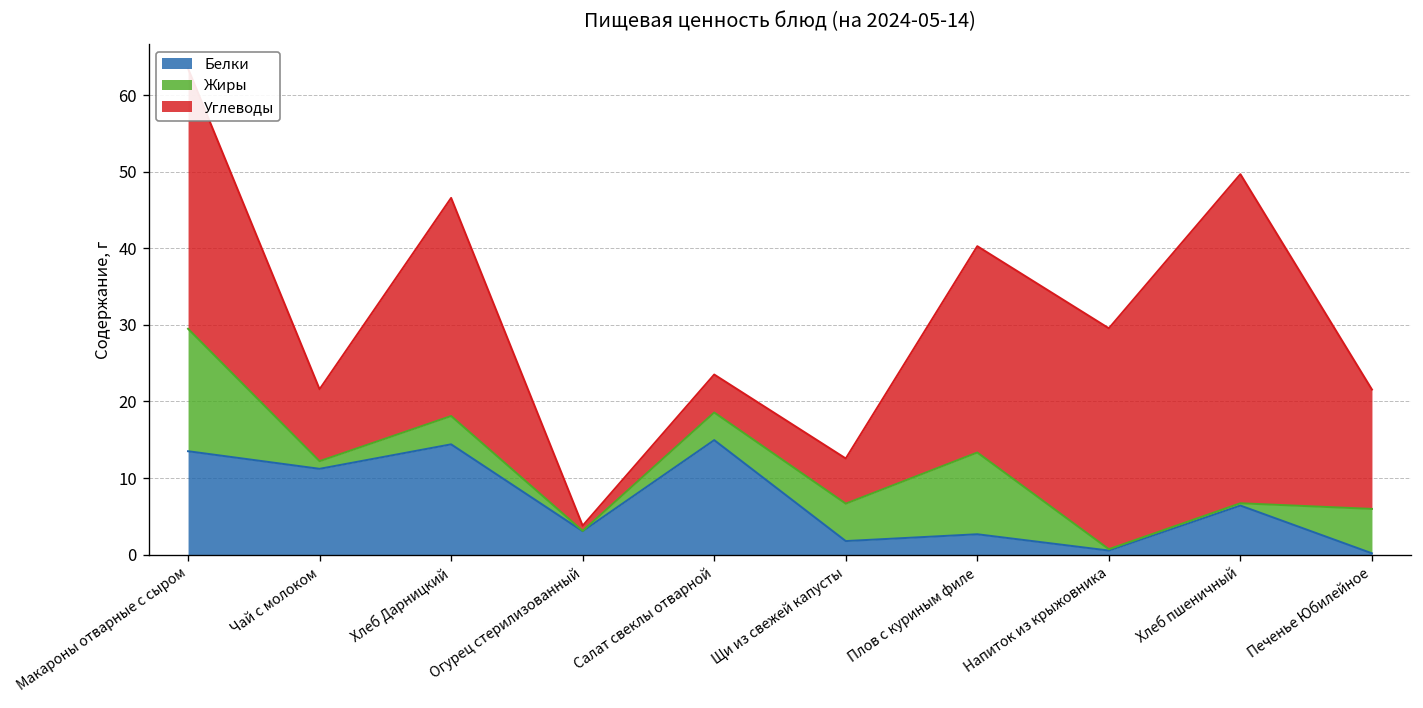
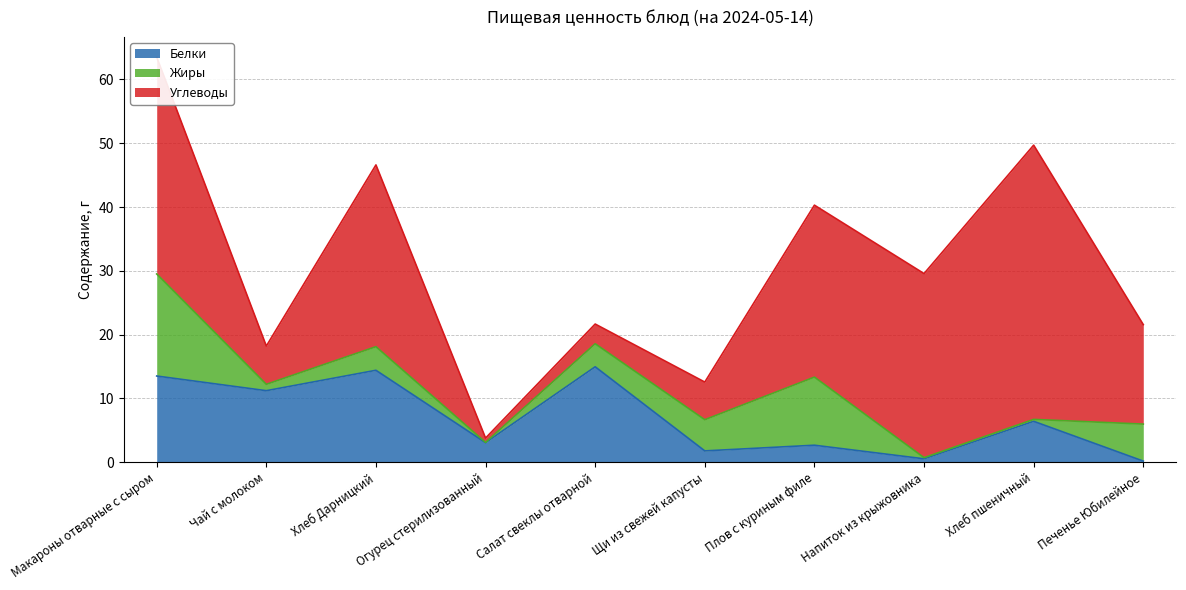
Углеводы, Чай с молоком: 9 -> 6
Углеводы, Салат свеклы отварной: 5 -> 3
